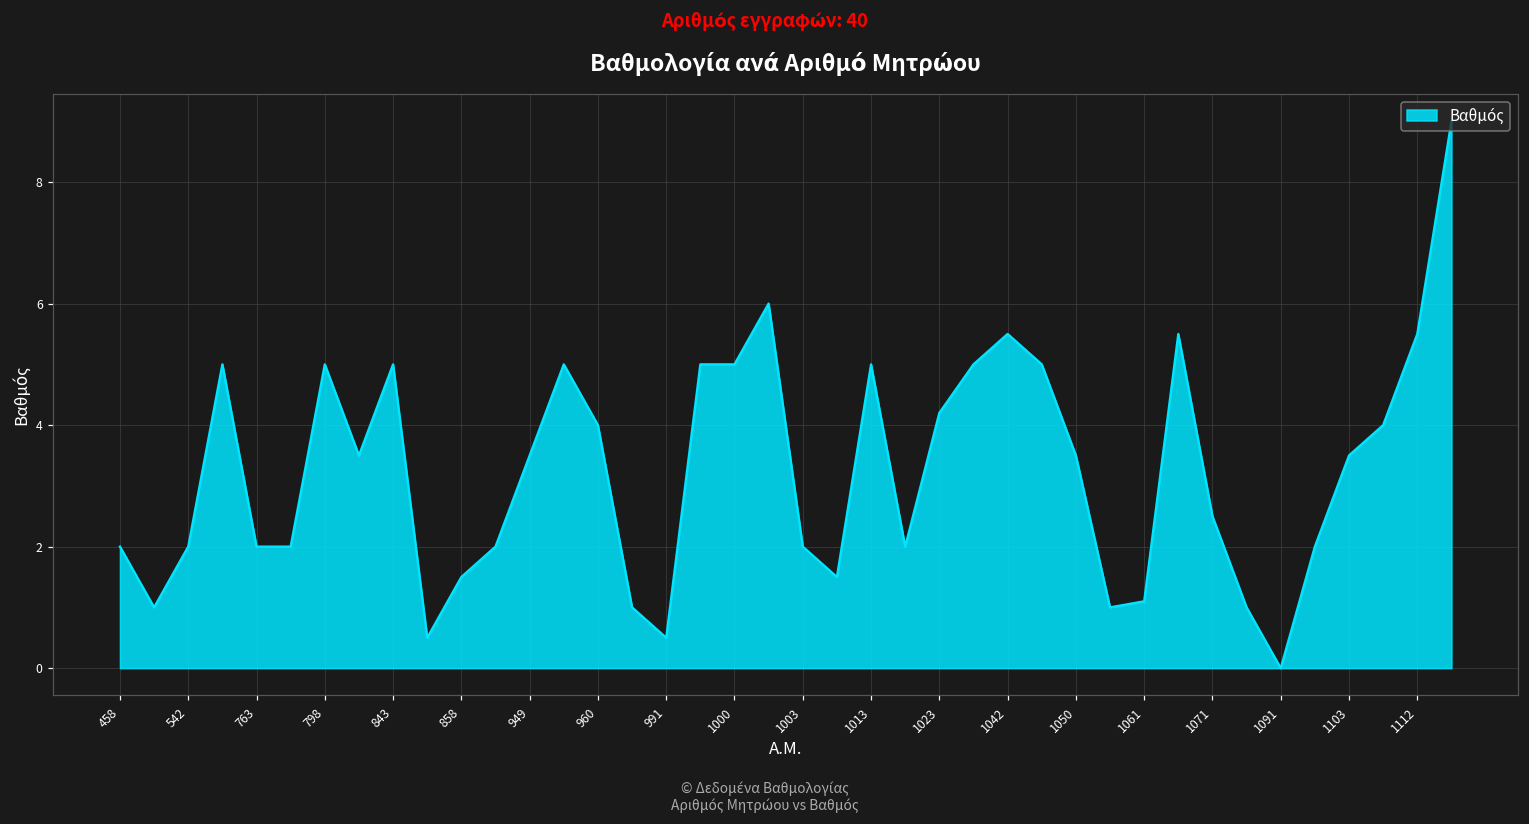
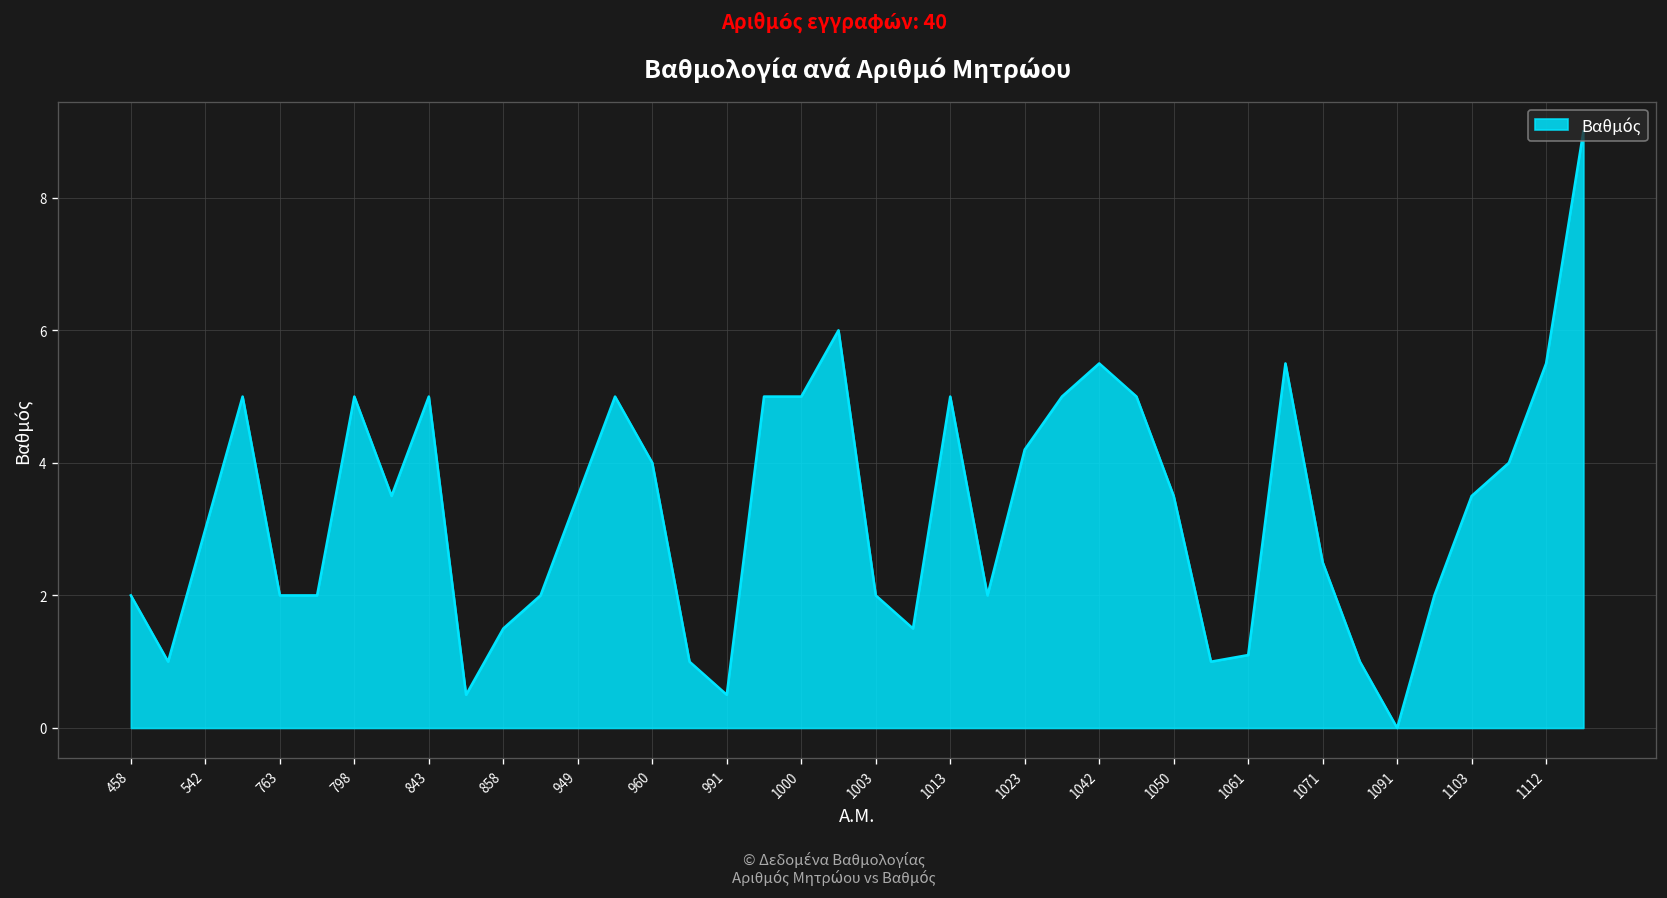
542: 2 -> 3
